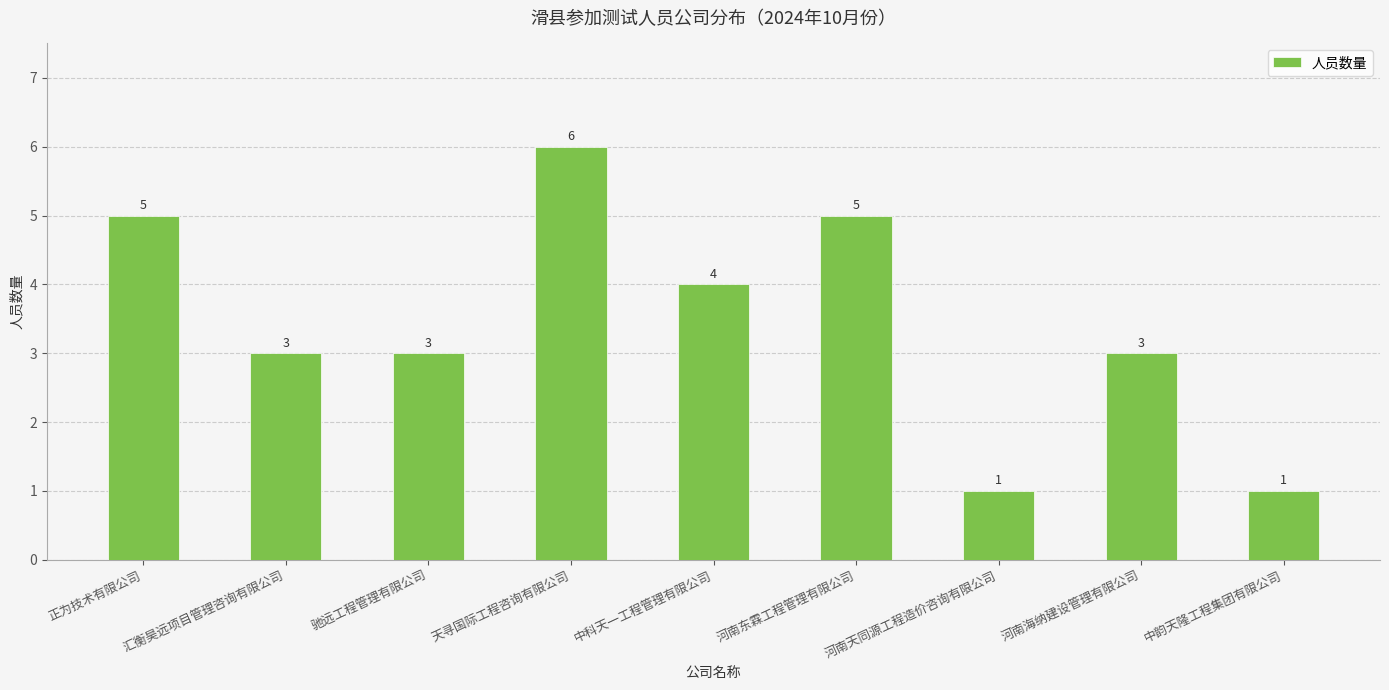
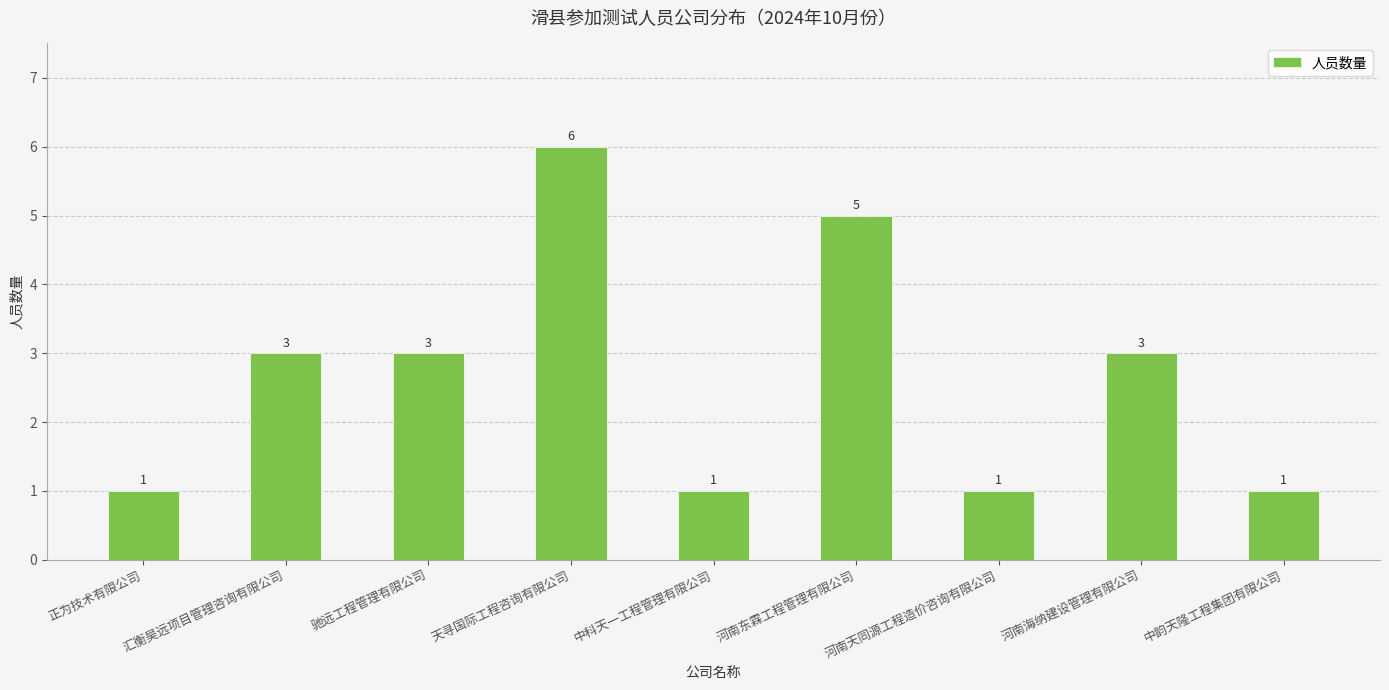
正为技术有限公司: 5 -> 1
中科天一工程管理有限公司: 4 -> 1
